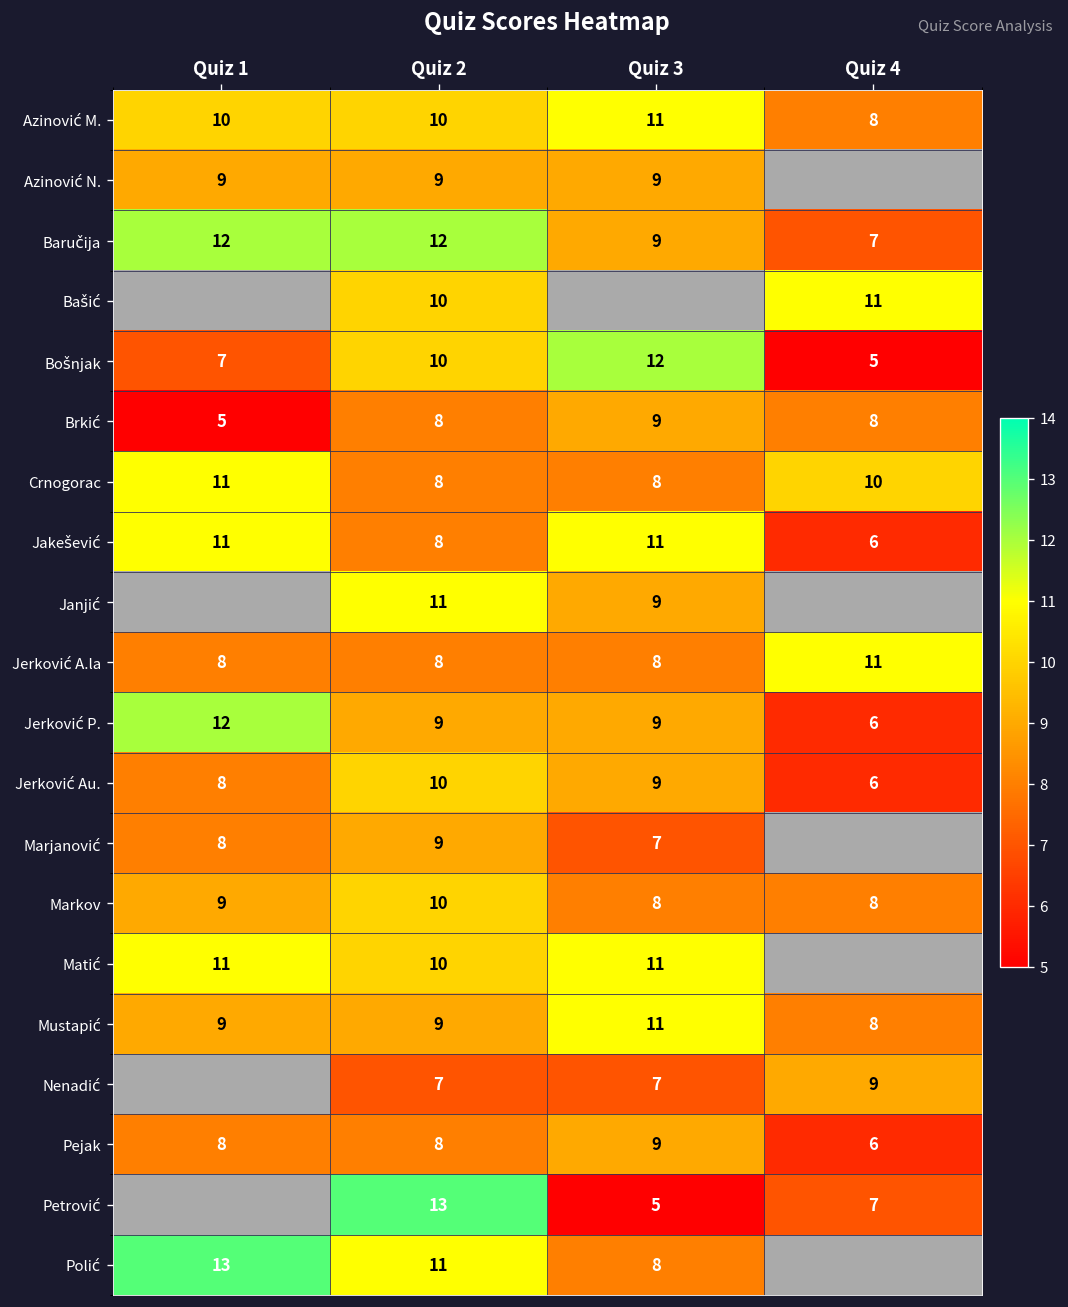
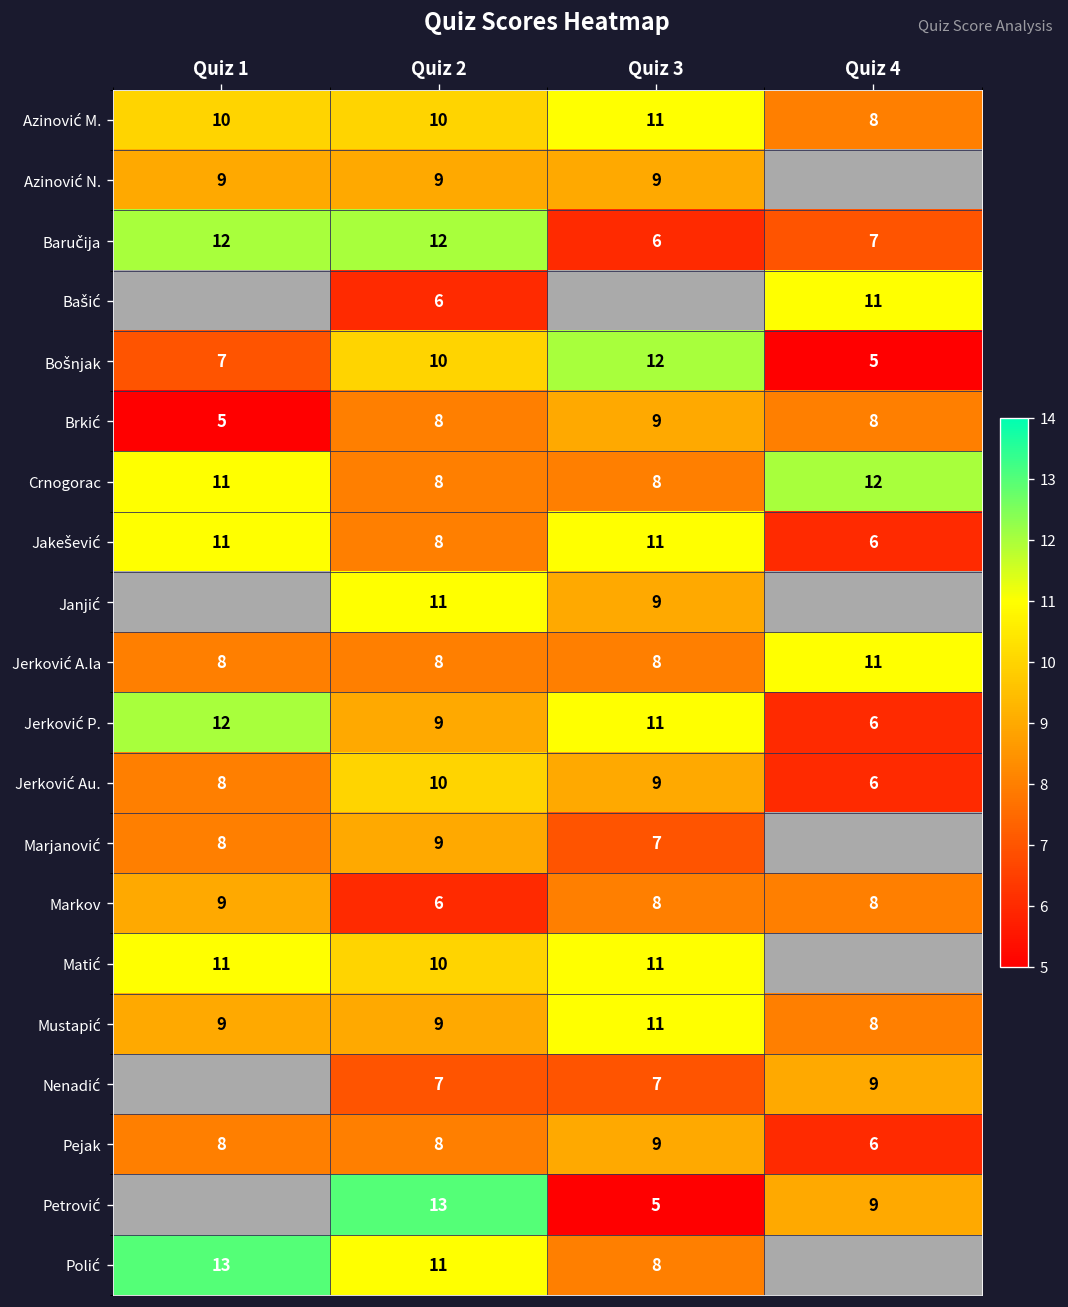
Baručija, Quiz 3: 9 -> 6
Bašić, Quiz 2: 10 -> 6
Crnogorac, Quiz 4: 10 -> 12
Jerković P., Quiz 3: 9 -> 11
Markov, Quiz 2: 10 -> 6
Petrović, Quiz 4: 7 -> 9
